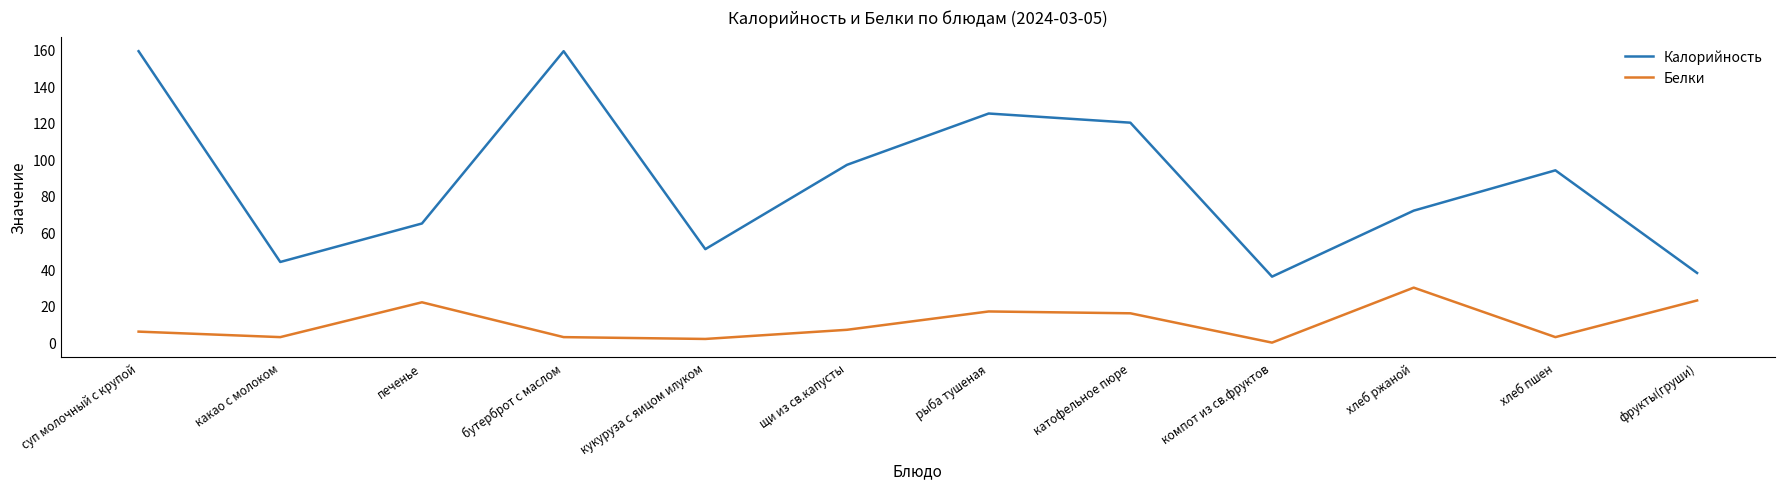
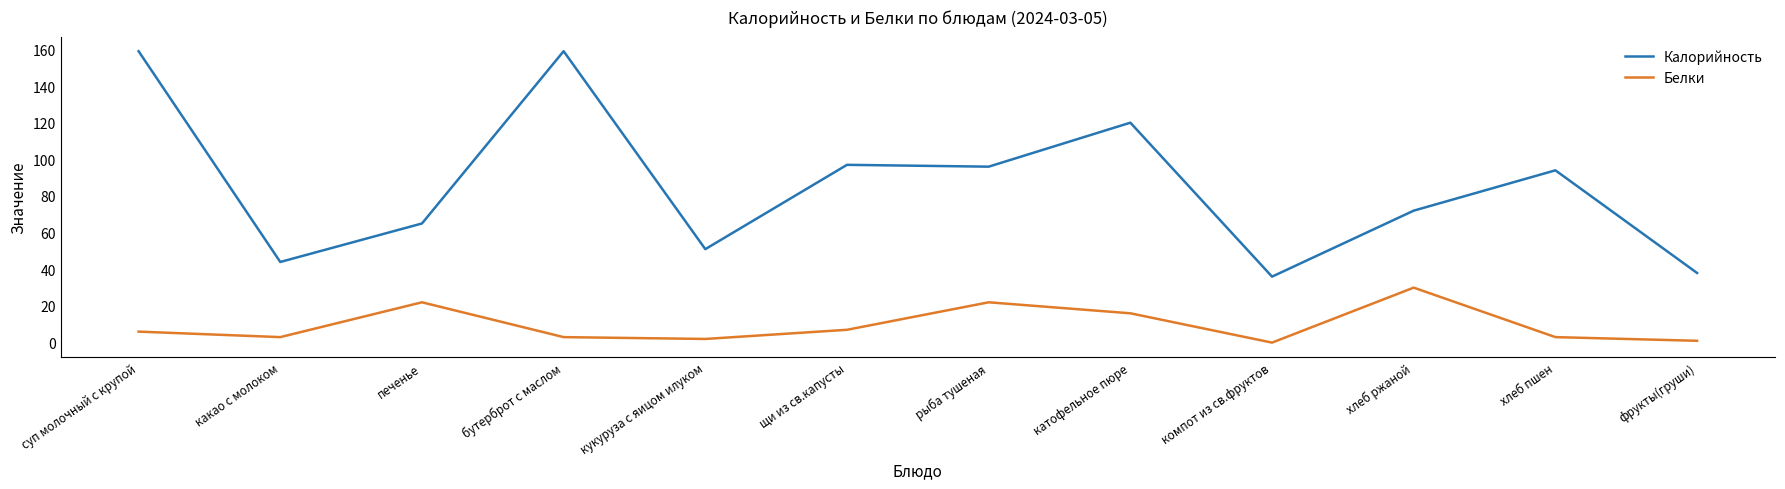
Калорийность, рыба тушеная: 125 -> 96
Белки, рыба тушеная: 17 -> 22
Белки, фрукты(груши): 23 -> 1
